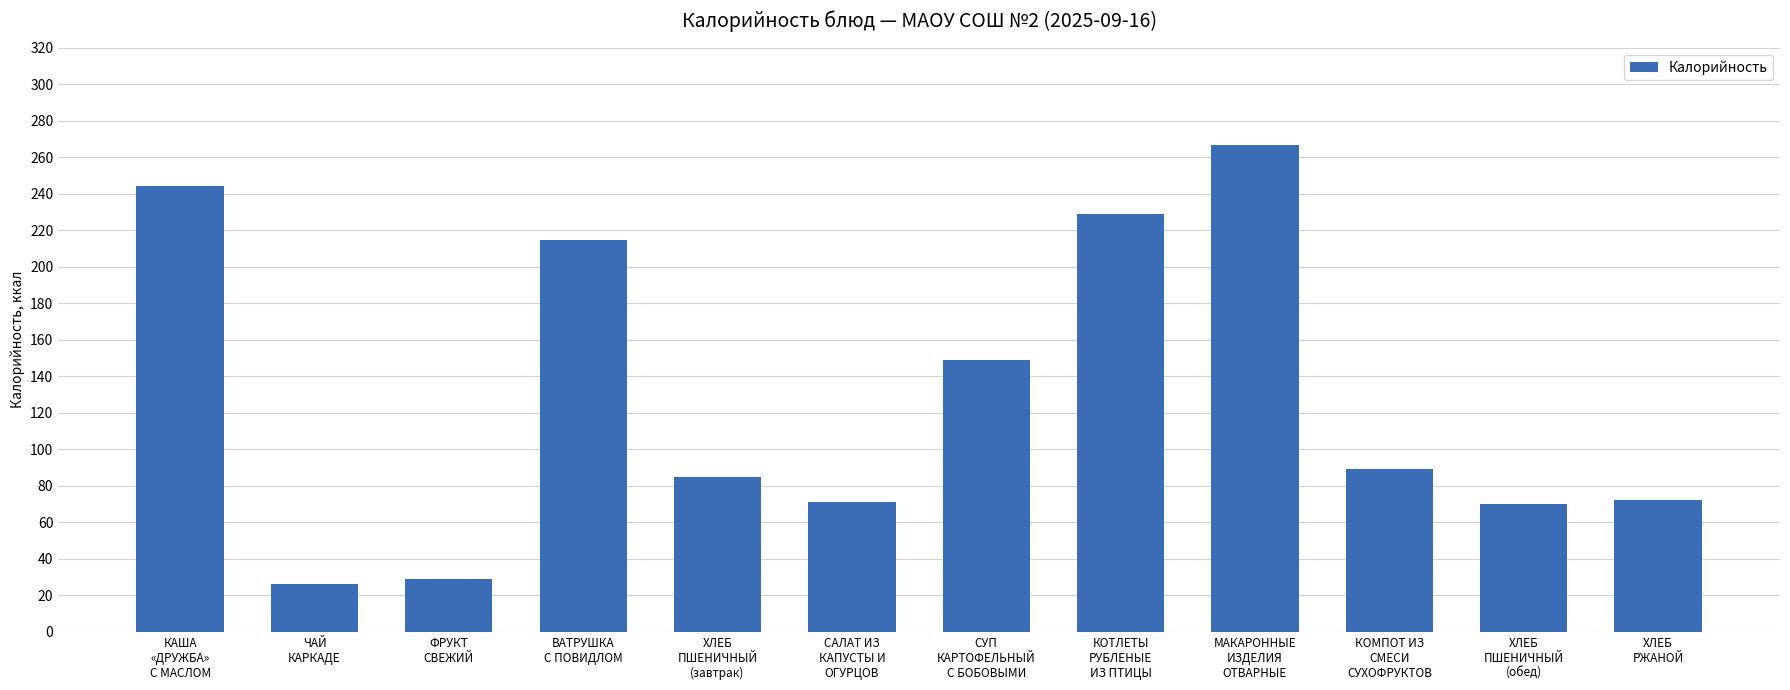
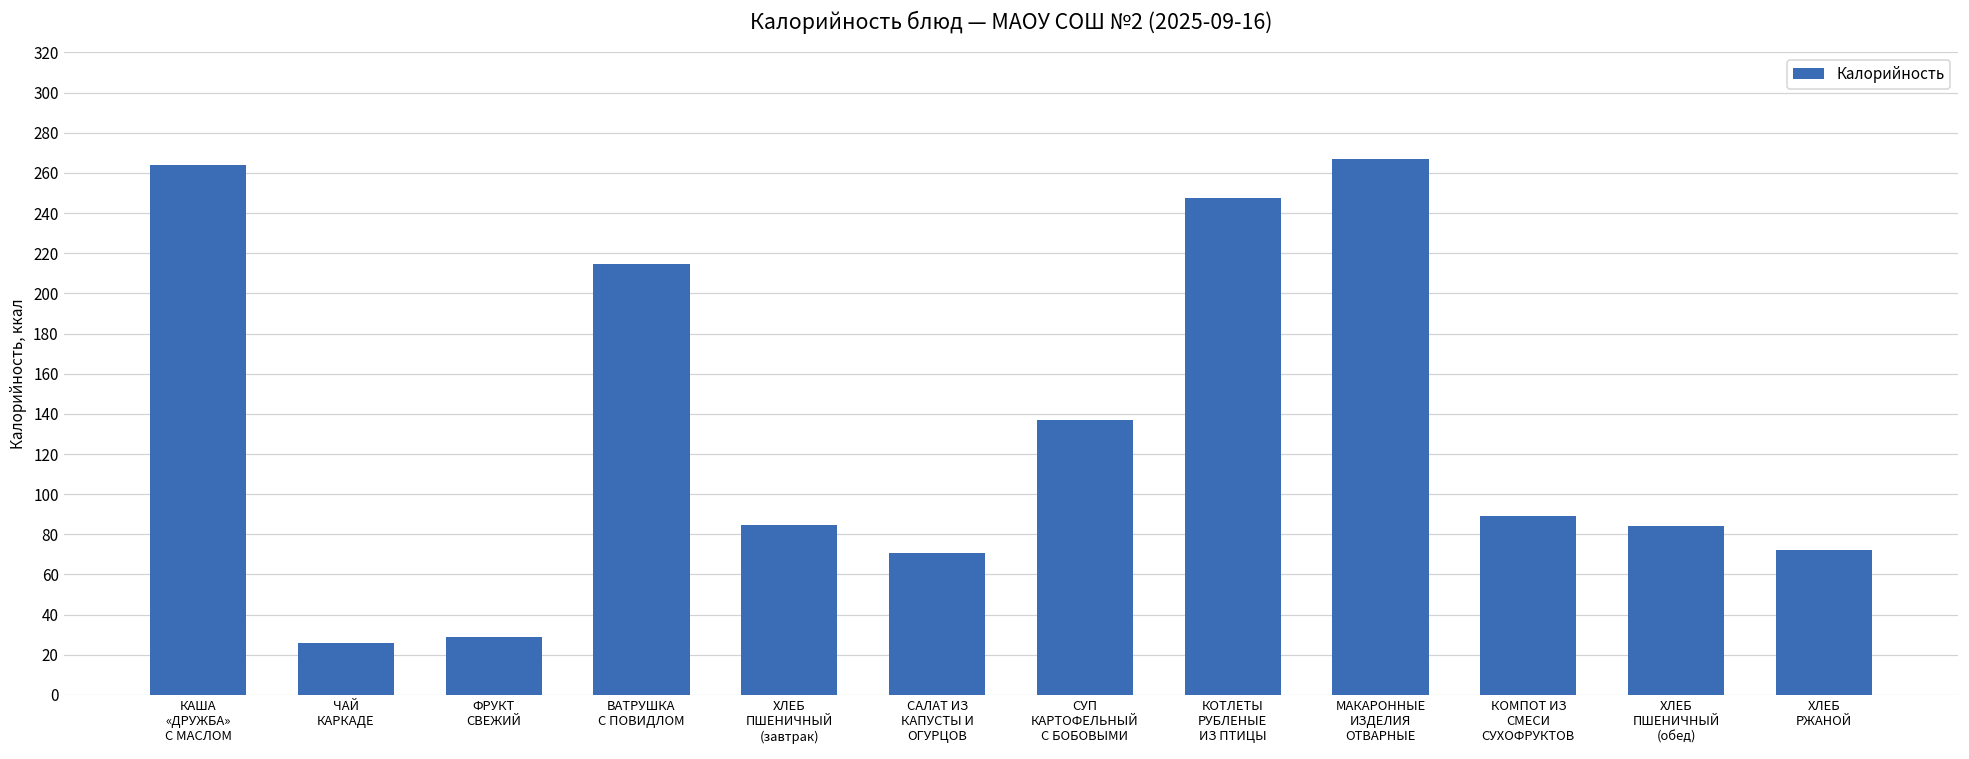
КАША «ДРУЖБА» С МАСЛОМ: 244 -> 264
СУП КАРТОФЕЛЬНЫЙ С БОБОВЫМИ: 149 -> 137
КОТЛЕТЫ РУБЛЕНЫЕ ИЗ ПТИЦЫ: 229 -> 248
ХЛЕБ ПШЕНИЧНЫЙ (обед): 70 -> 84
